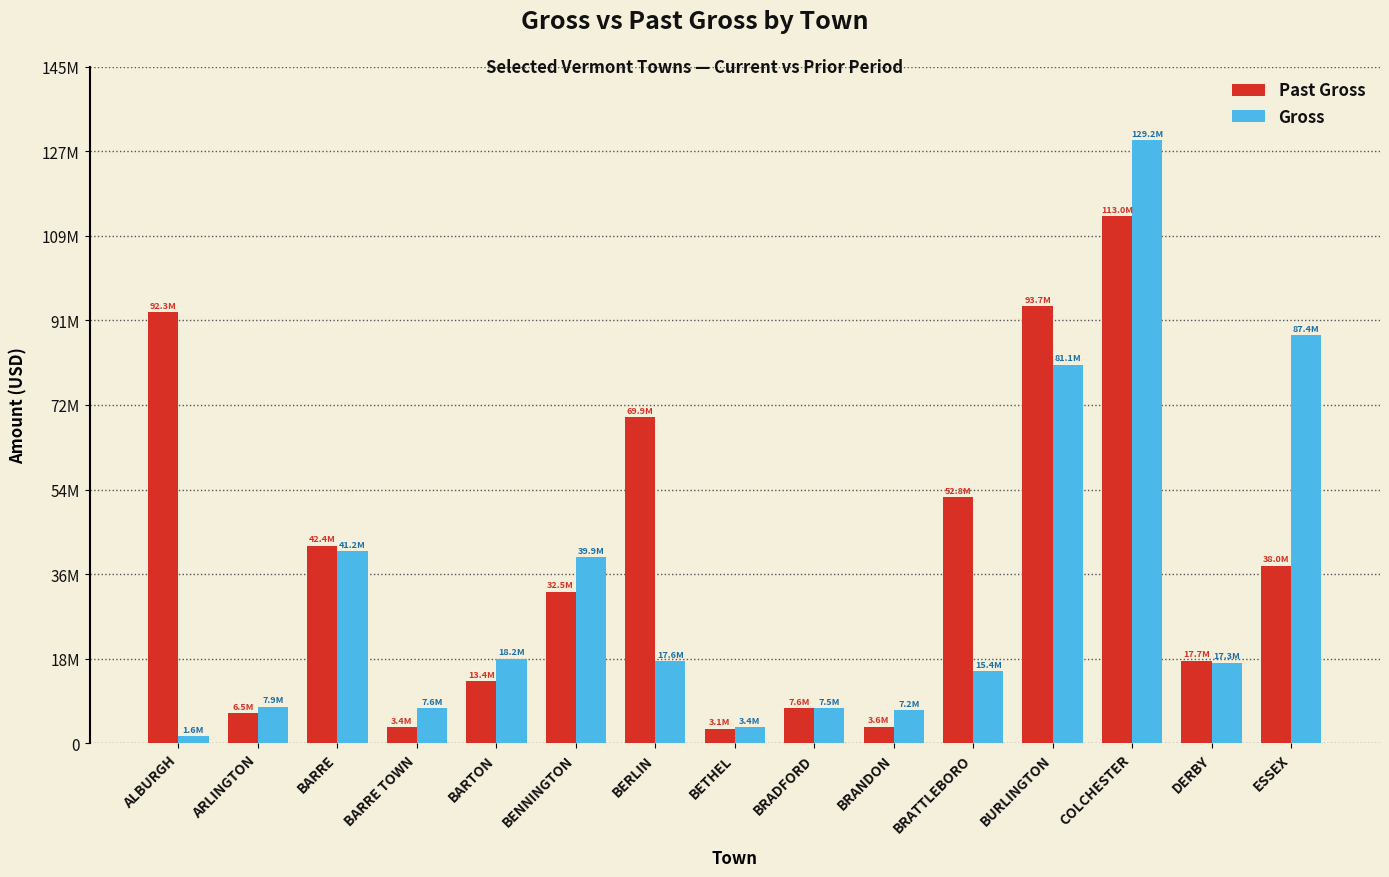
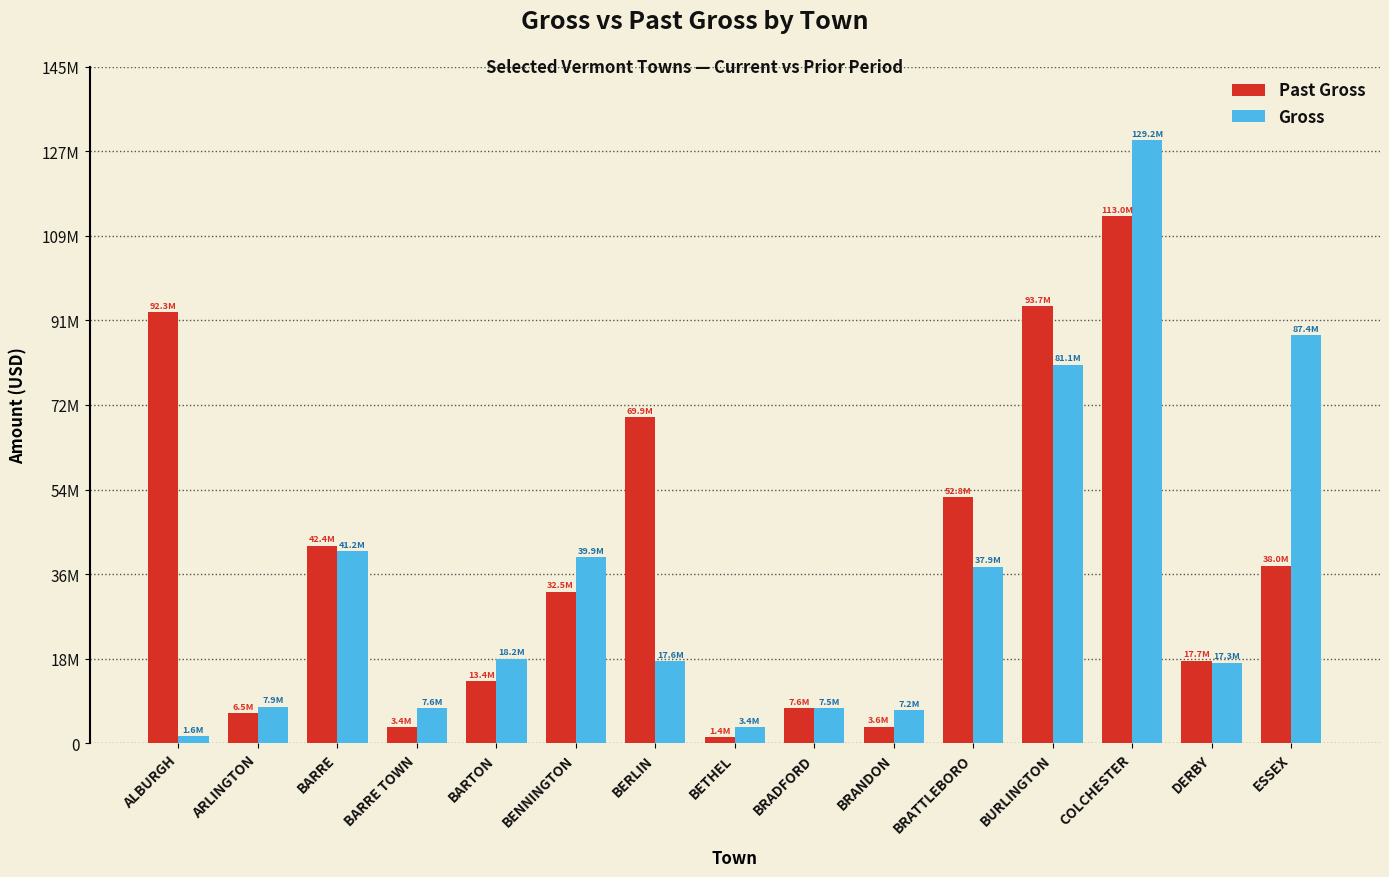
Past Gross, BETHEL: 3.1M -> 1.4M
Gross, BRATTLEBORO: 15.4M -> 37.9M
